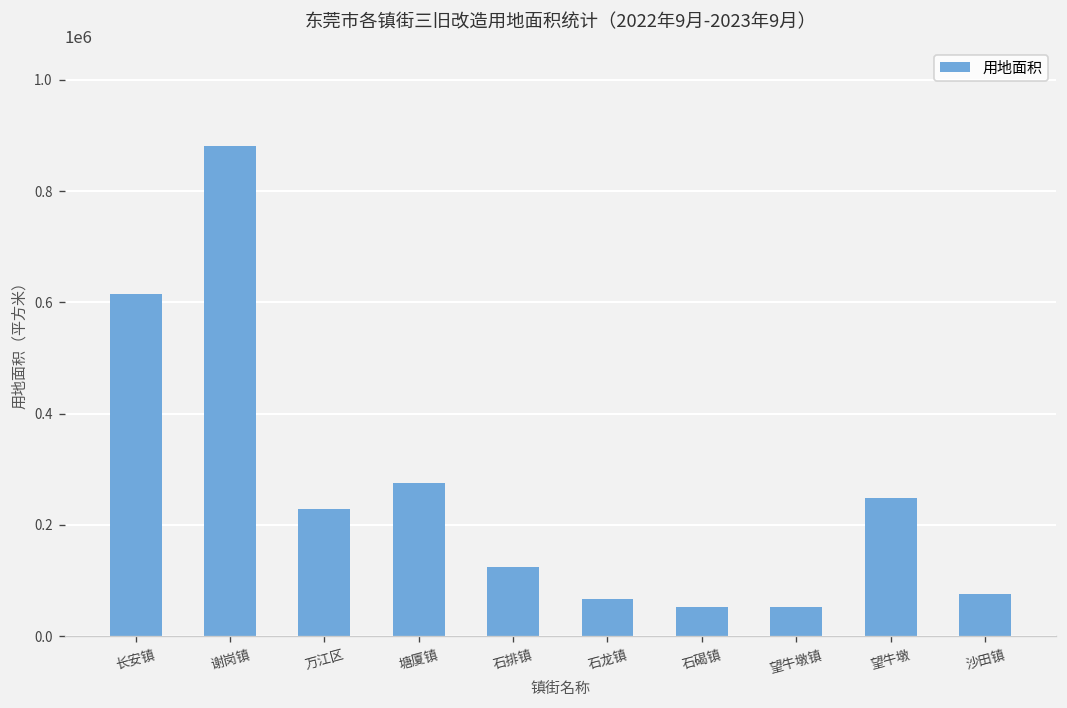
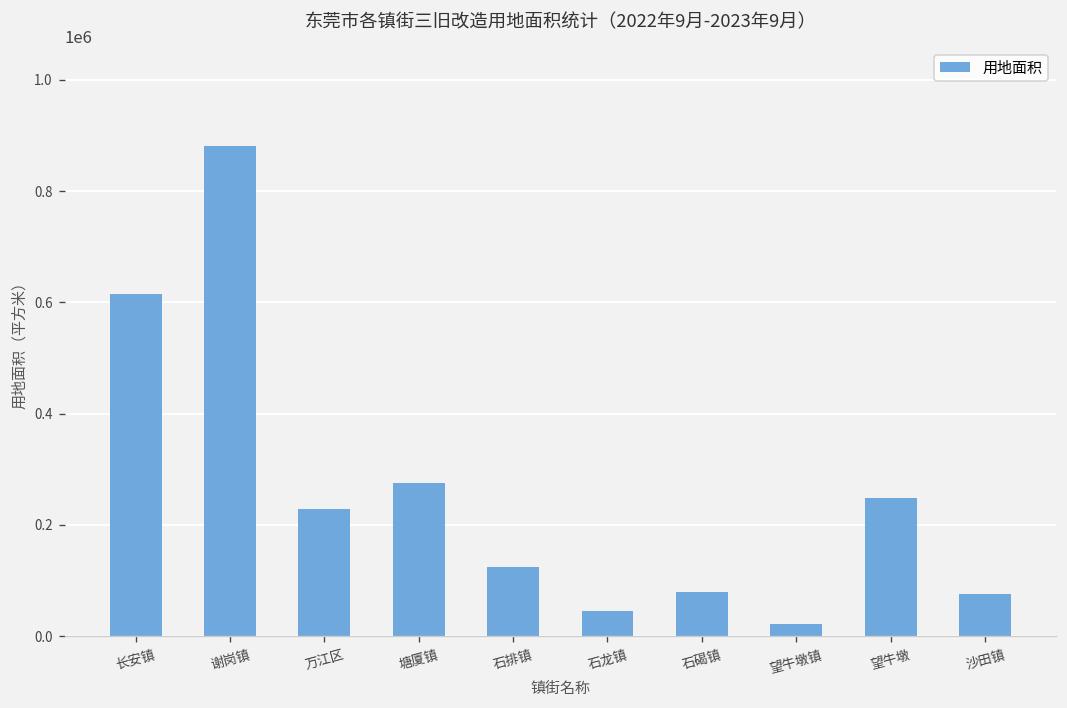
石龙镇: 70000 -> 40000
石碣镇: 50000 -> 80000
望牛墩镇: 50000 -> 20000
